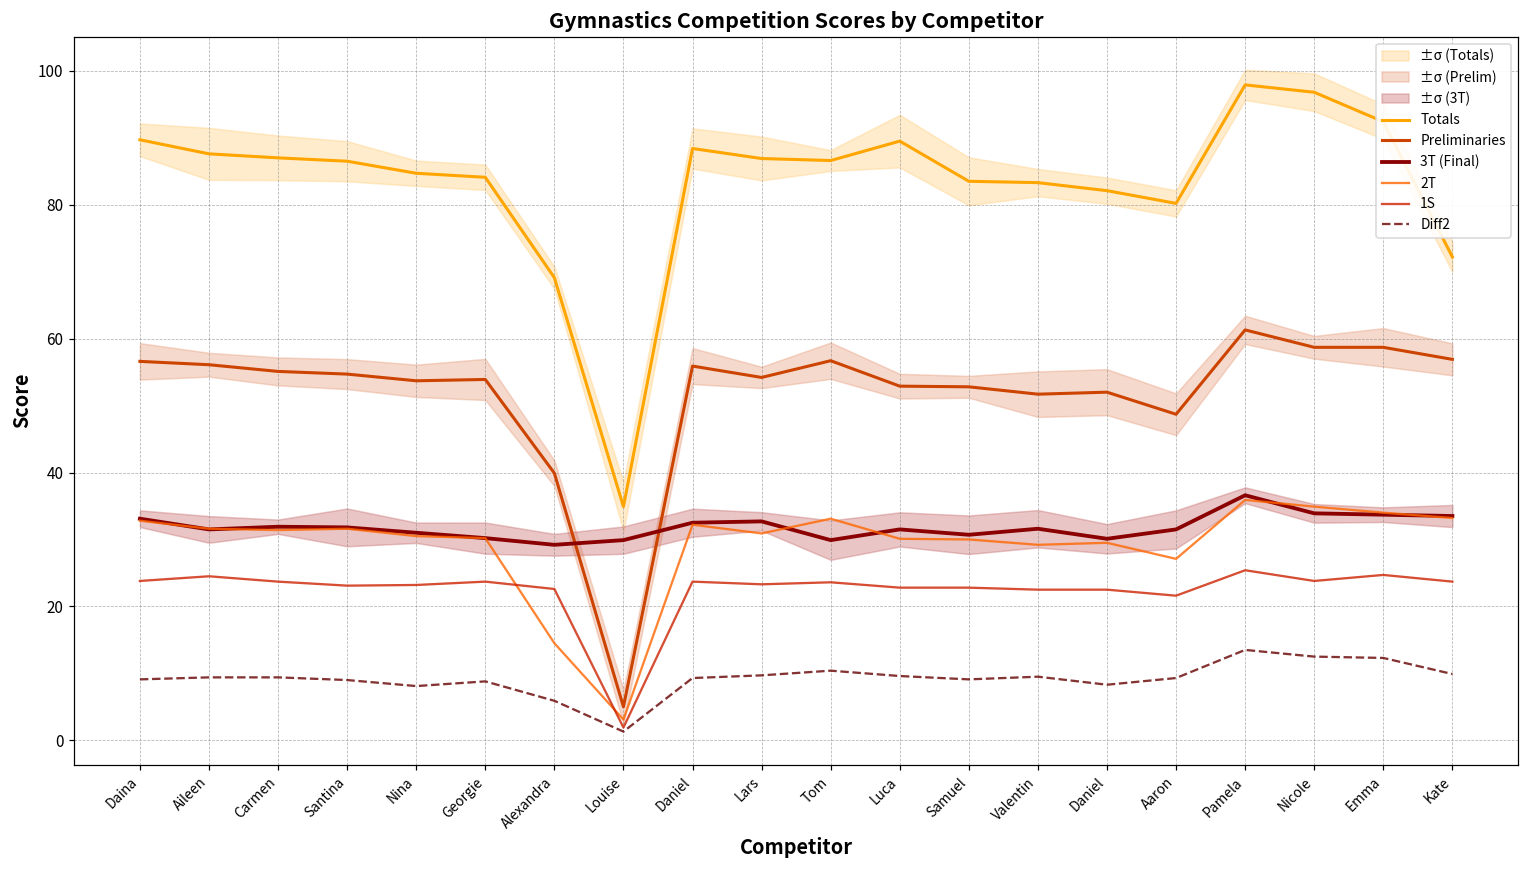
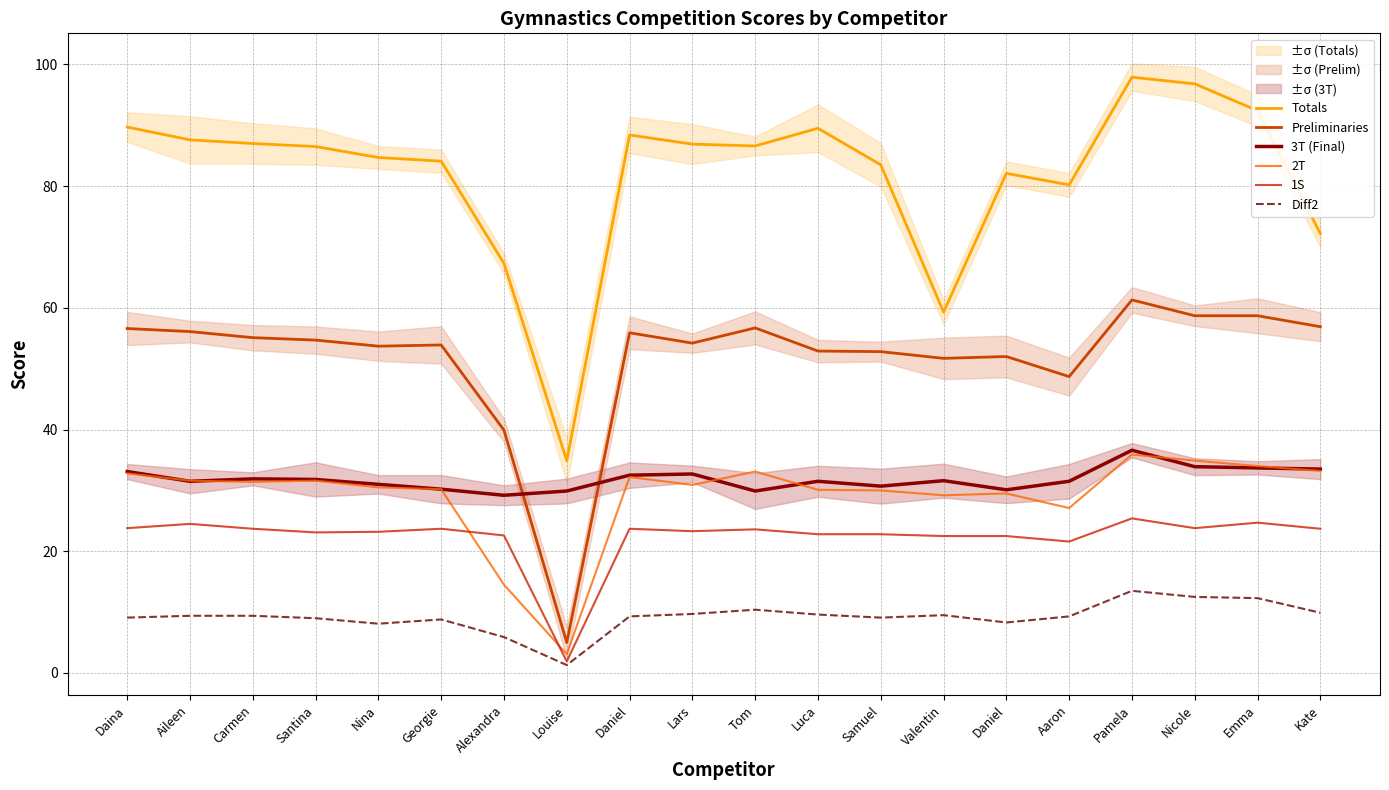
Totals, Alexandra: 69 -> 67
Totals, Valentin: 83 -> 59
